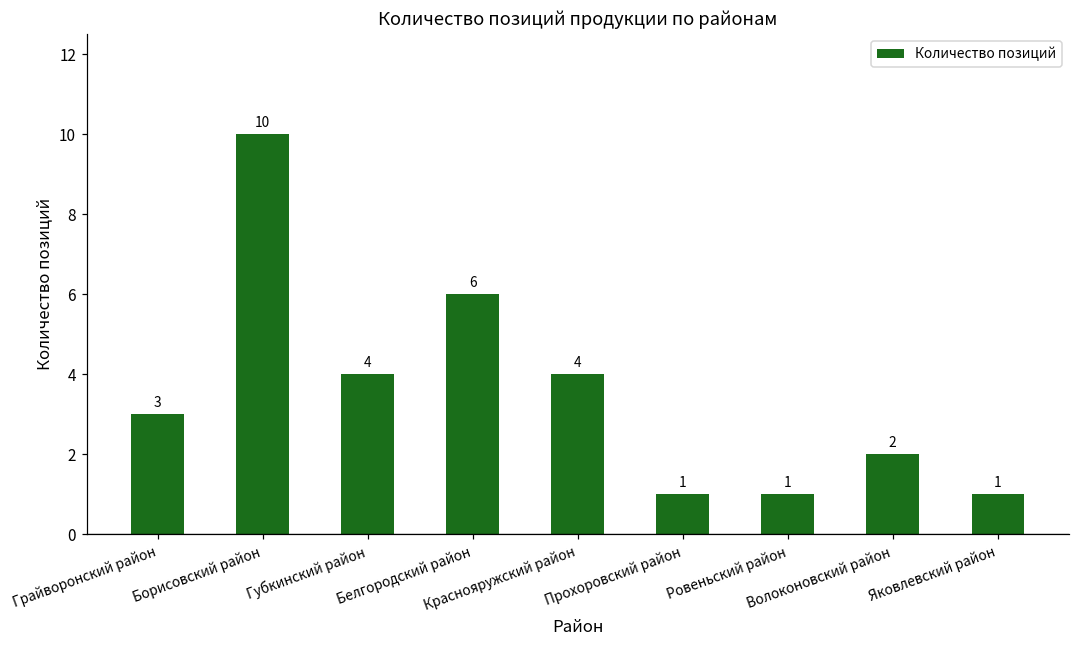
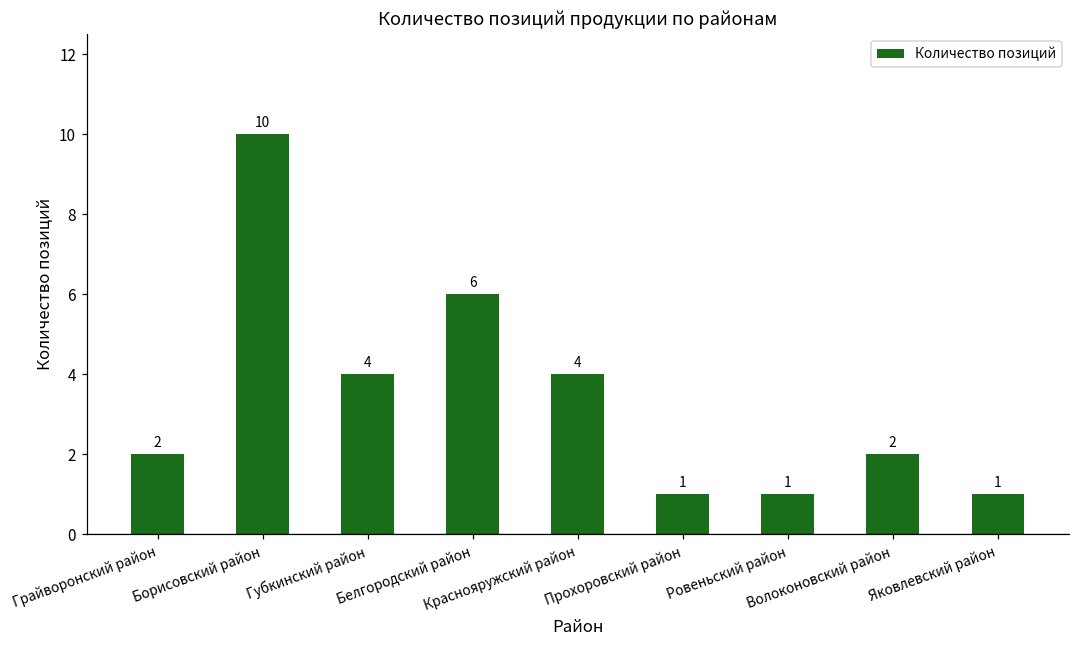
Грайворонский район: 3 -> 2
